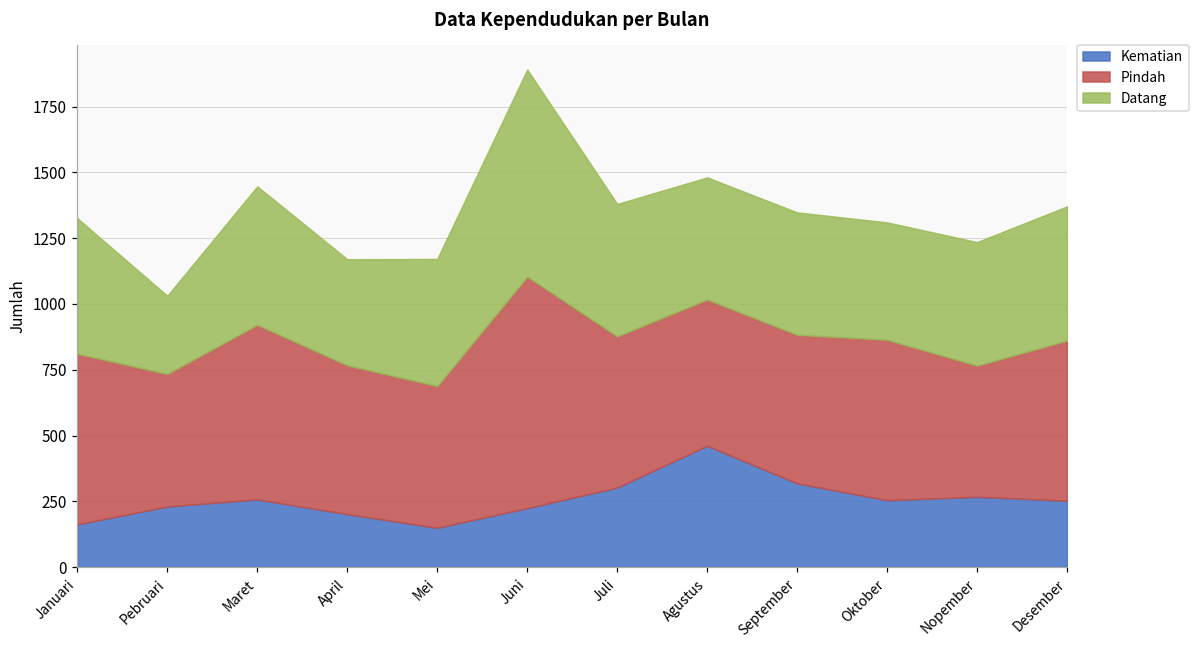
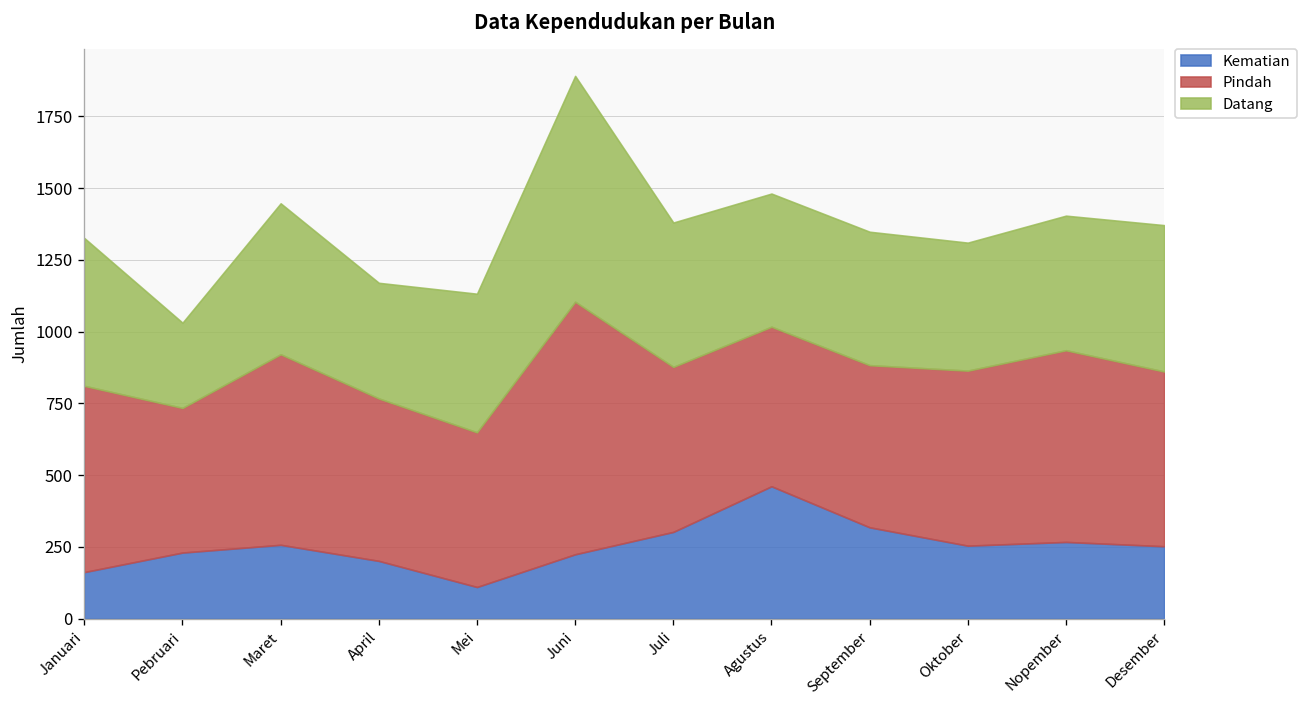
Kematian, Mei: 150 -> 110
Pindah, Nopember: 500 -> 670
